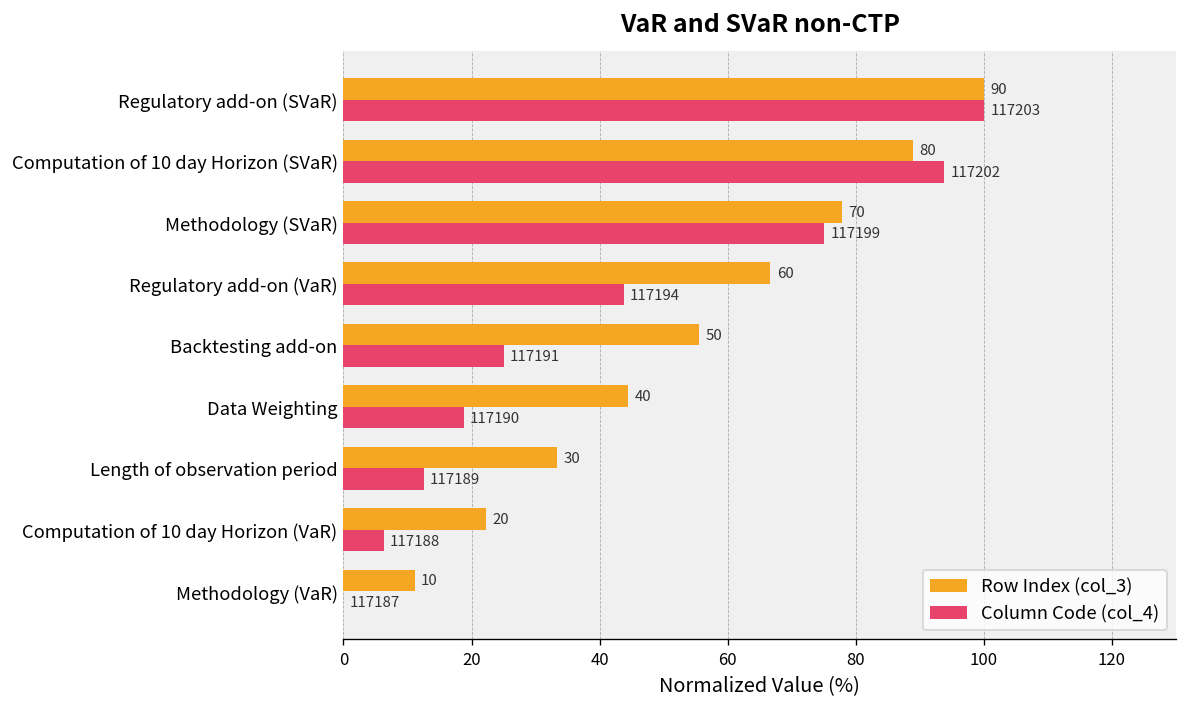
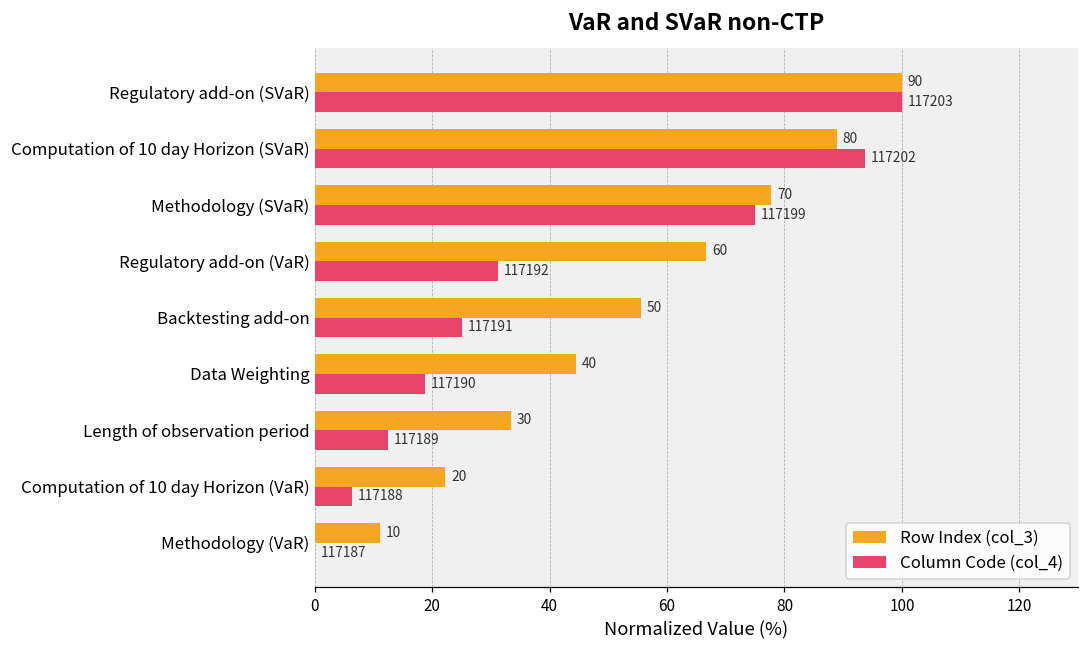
Column Code (col_4), Regulatory add-on (VaR): 117194 -> 117192
